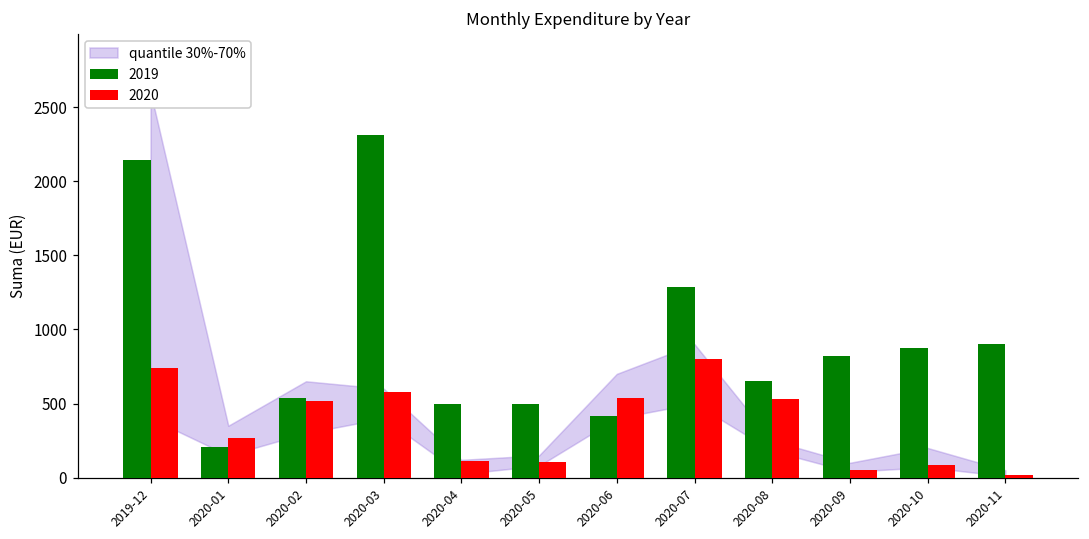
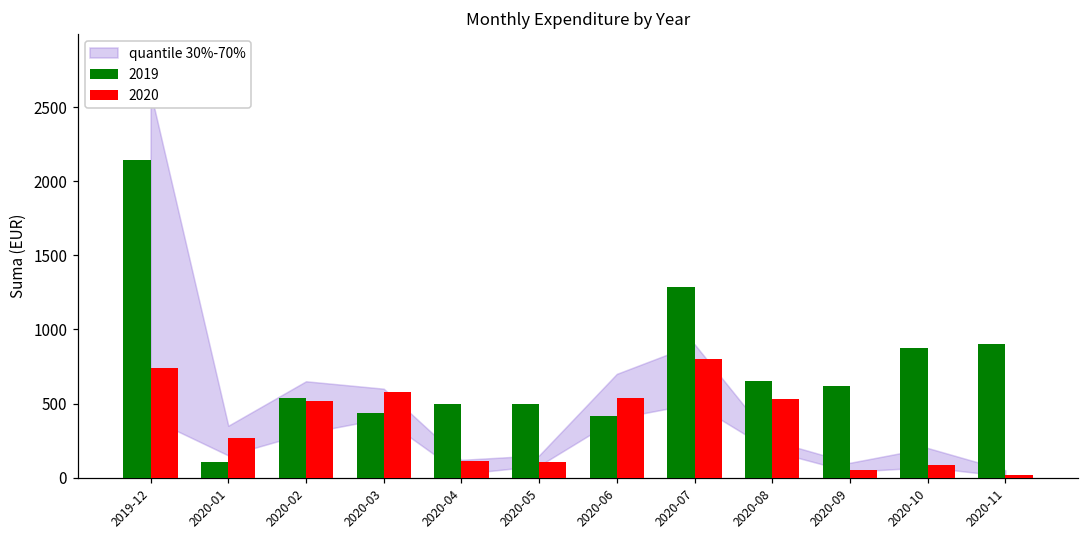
2019, 2020-01: 210 -> 110
2019, 2020-03: 2310 -> 440
2019, 2020-09: 820 -> 620
